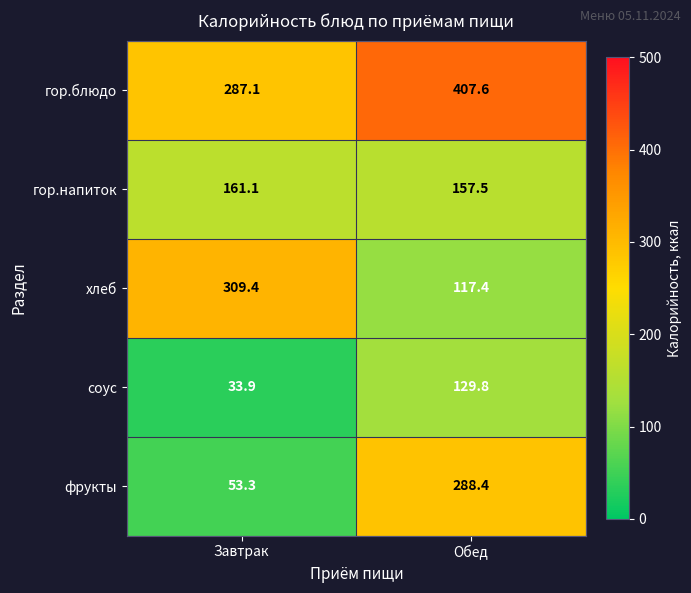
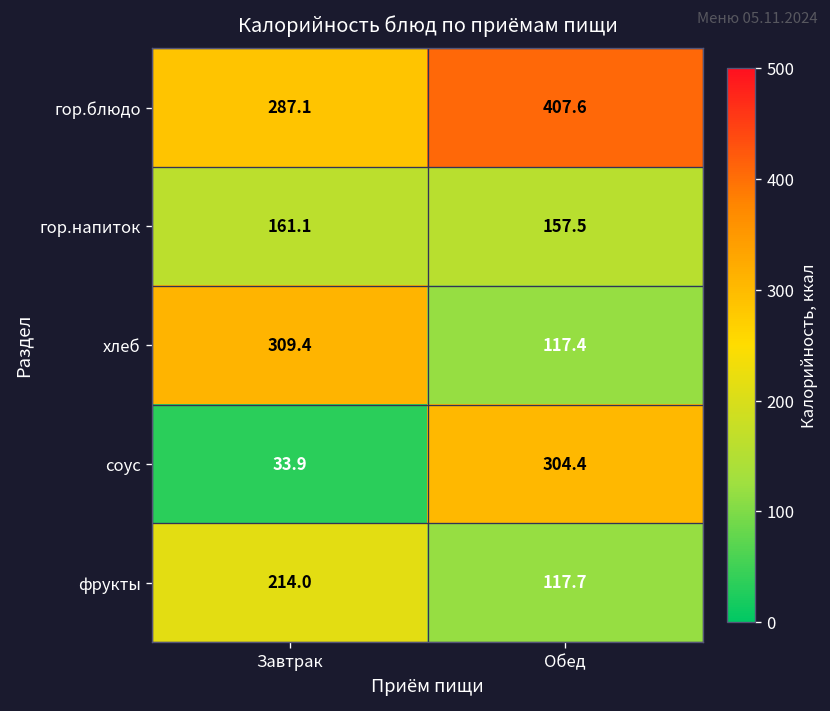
соус, Обед: 129.8 -> 304.4
фрукты, Завтрак: 53.3 -> 214.0
фрукты, Обед: 288.4 -> 117.7
